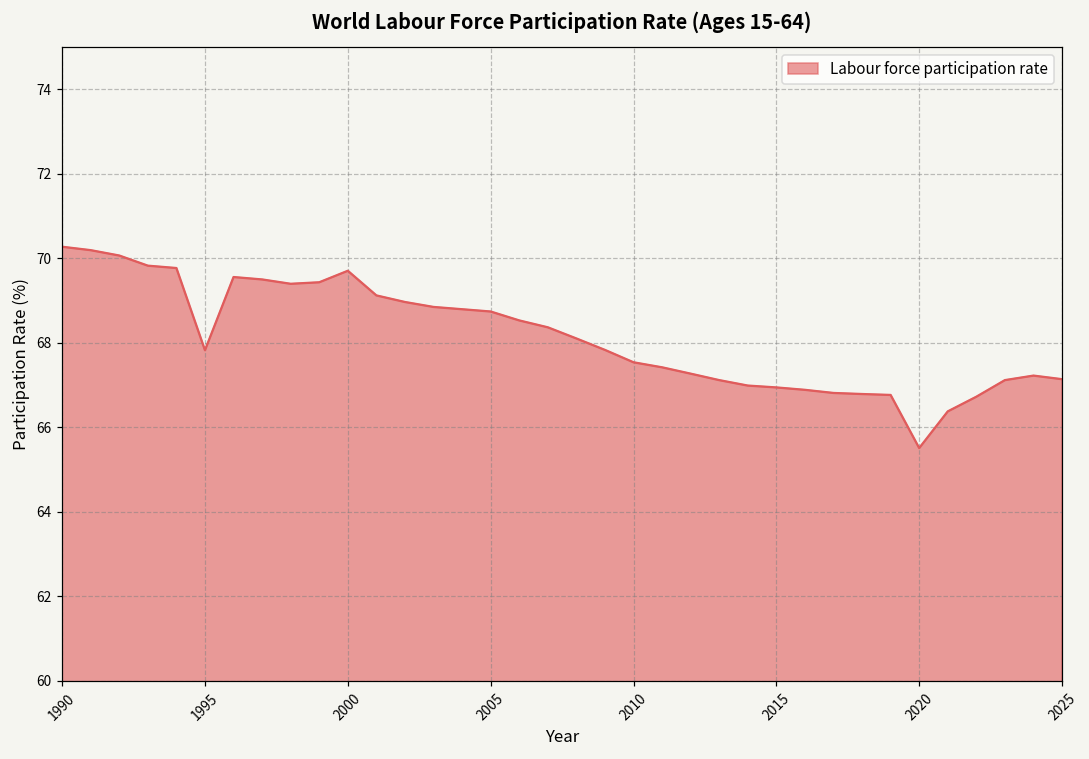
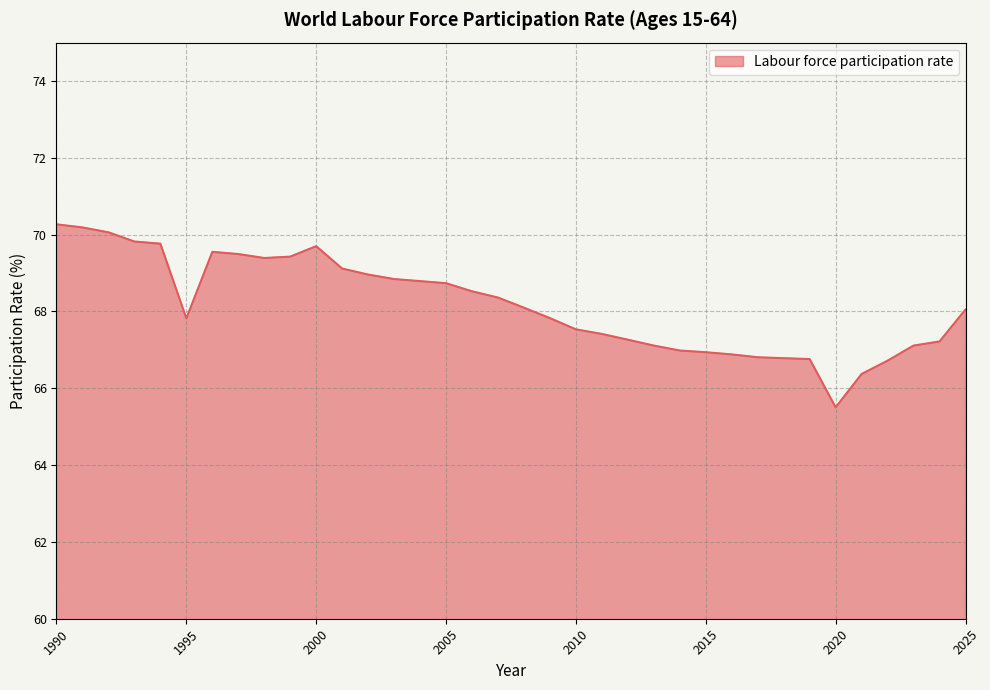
2025: 67.1 -> 68.1
